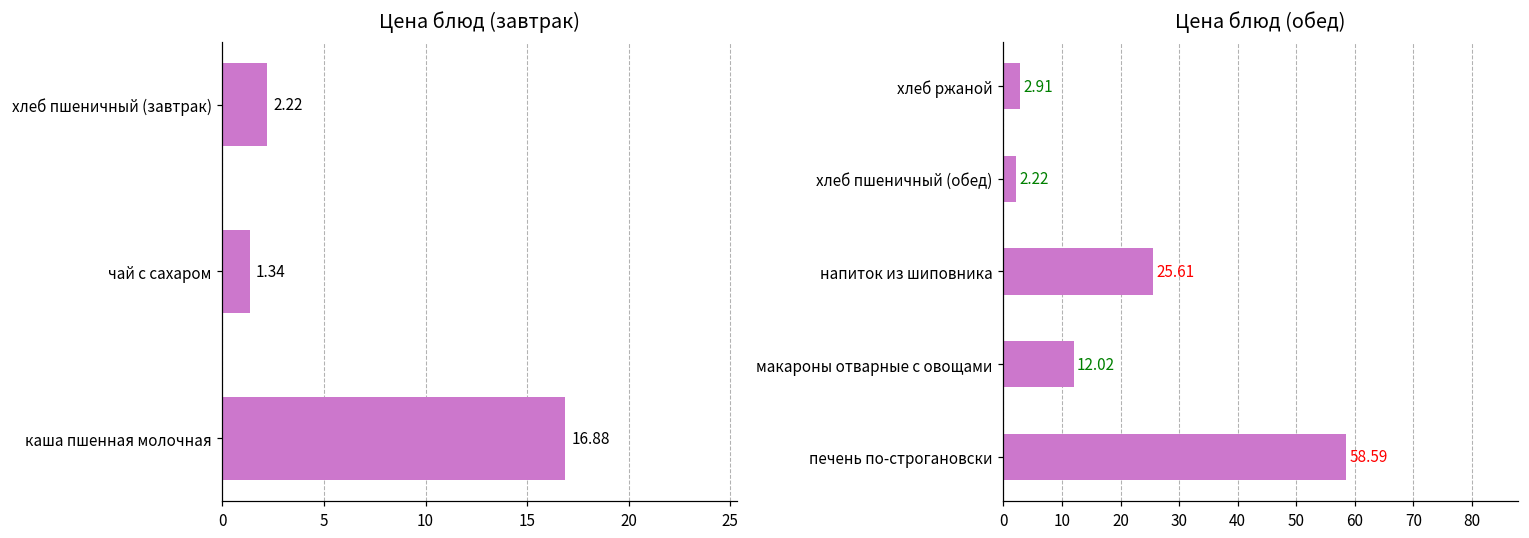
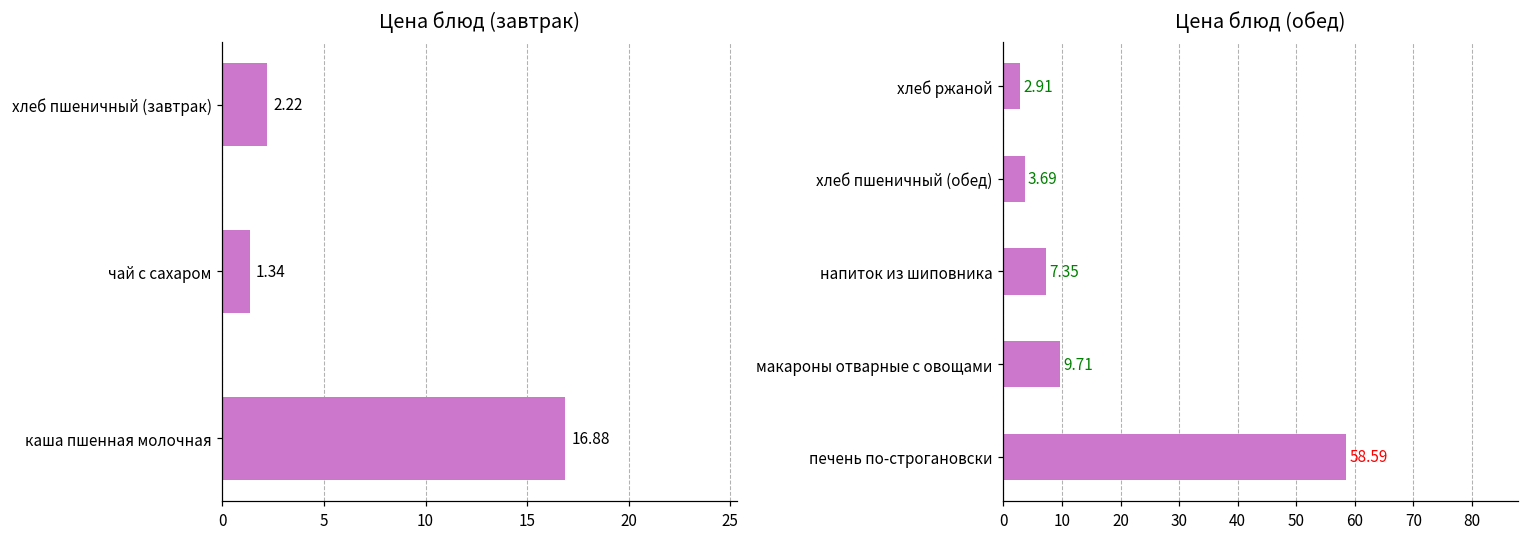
Цена блюд (обед), хлеб пшеничный (обед): 2.22 -> 3.69
Цена блюд (обед), напиток из шиповника: 25.61 -> 7.35
Цена блюд (обед), макароны отварные с овощами: 12.02 -> 9.71
